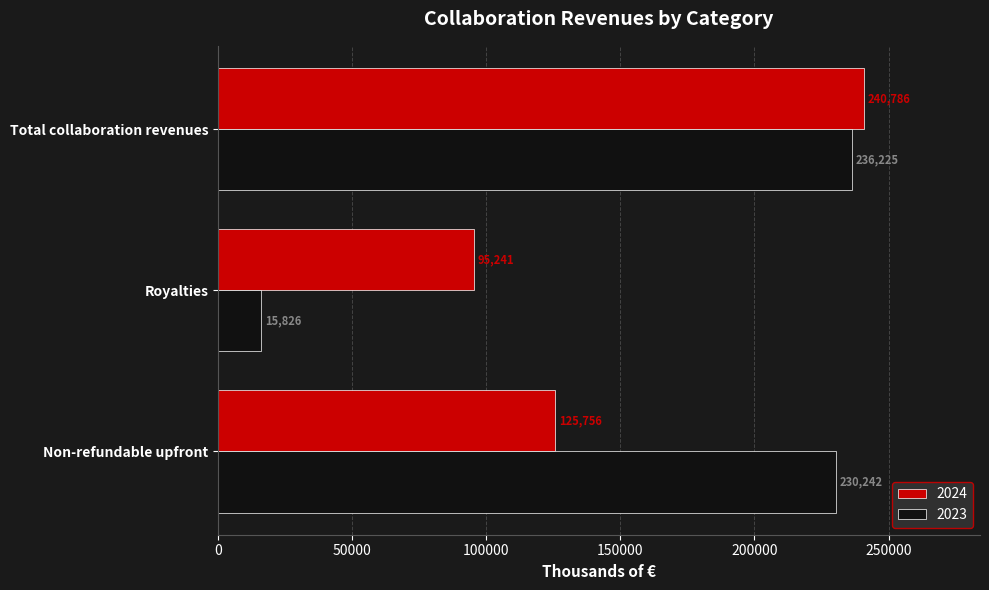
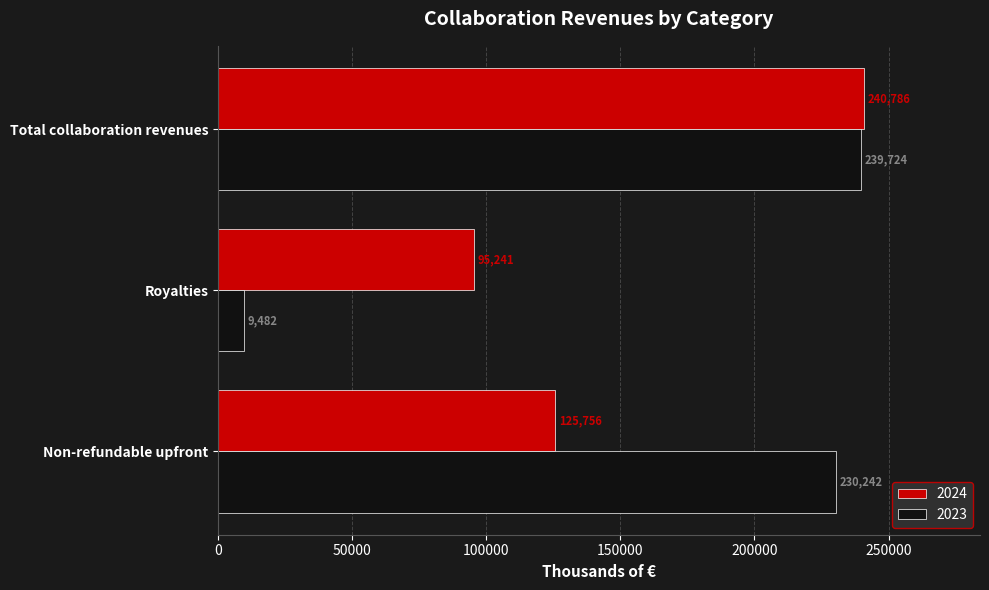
2023, Total collaboration revenues: 236,225 -> 239,724
2023, Royalties: 15,826 -> 9,482
